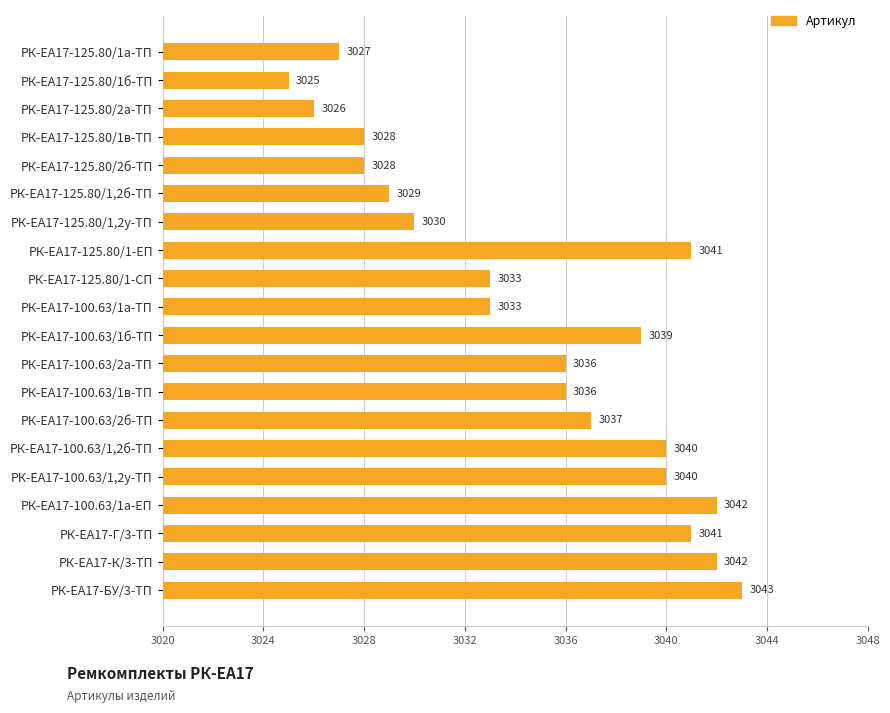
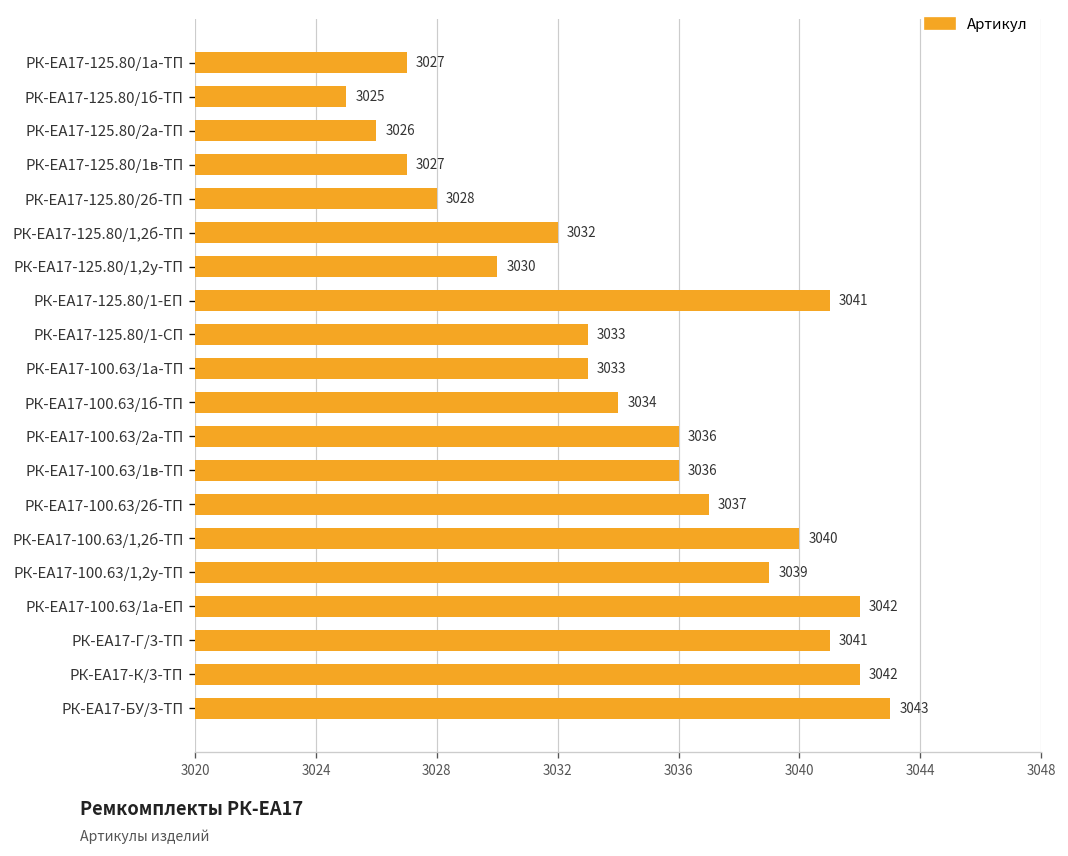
РК-ЕА17-125.80/1в-ТП: 3028 -> 3027
РК-ЕА17-125.80/1,2б-ТП: 3029 -> 3032
РК-ЕА17-100.63/1б-ТП: 3039 -> 3034
РК-ЕА17-100.63/1,2у-ТП: 3040 -> 3039
